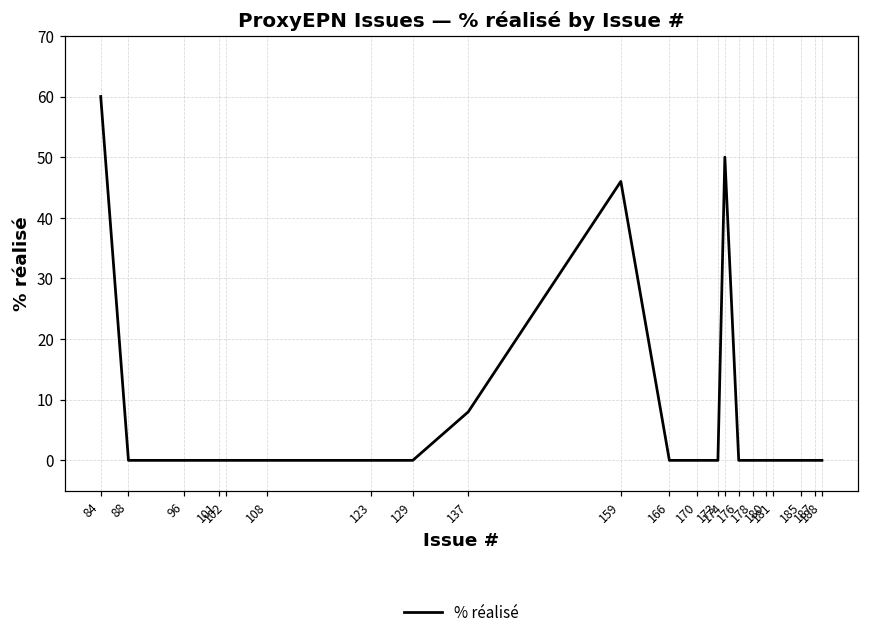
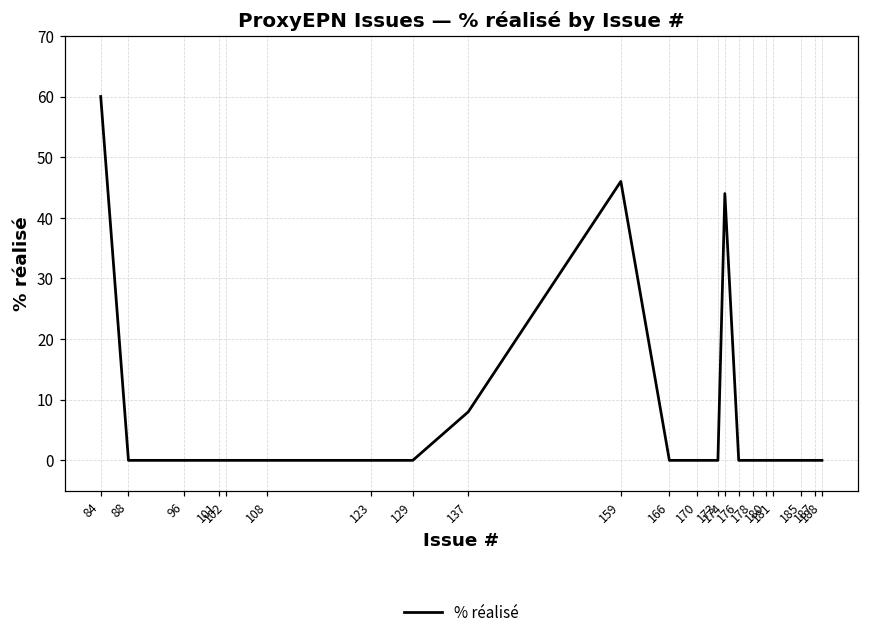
174: 50 -> 44
